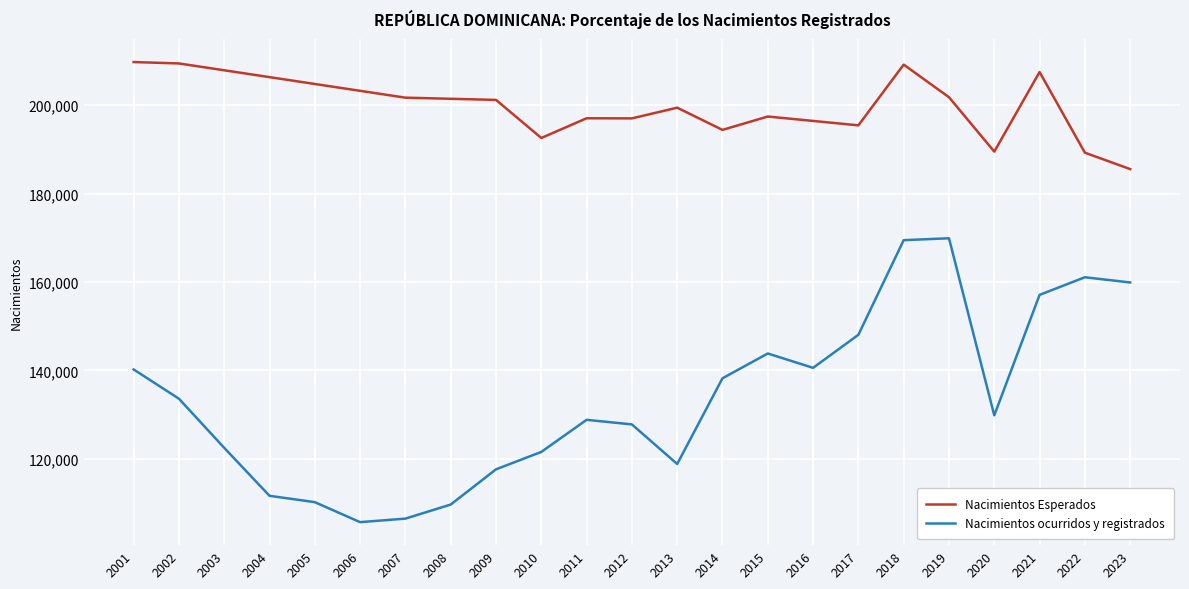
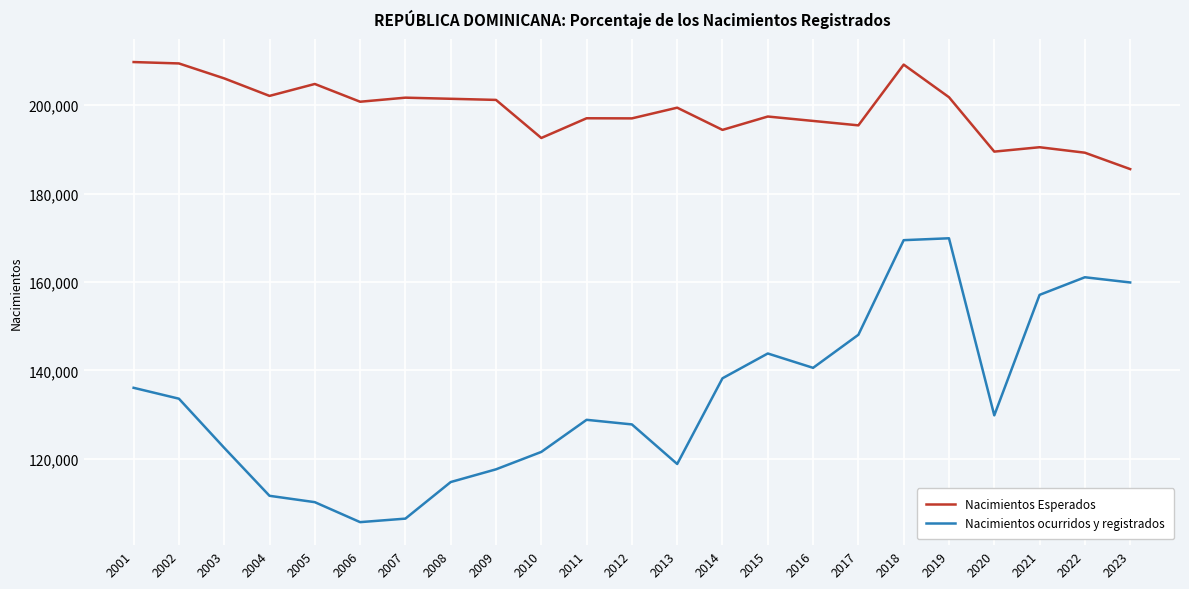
Nacimientos ocurridos y registrados, 2001: 140,000 -> 136,000
Nacimientos Esperados, 2003: 208,000 -> 206,000
Nacimientos Esperados, 2004: 206,000 -> 202,000
Nacimientos Esperados, 2006: 203,000 -> 201,000
Nacimientos ocurridos y registrados, 2008: 110,000 -> 115,000
Nacimientos Esperados, 2021: 207,000 -> 190,000
